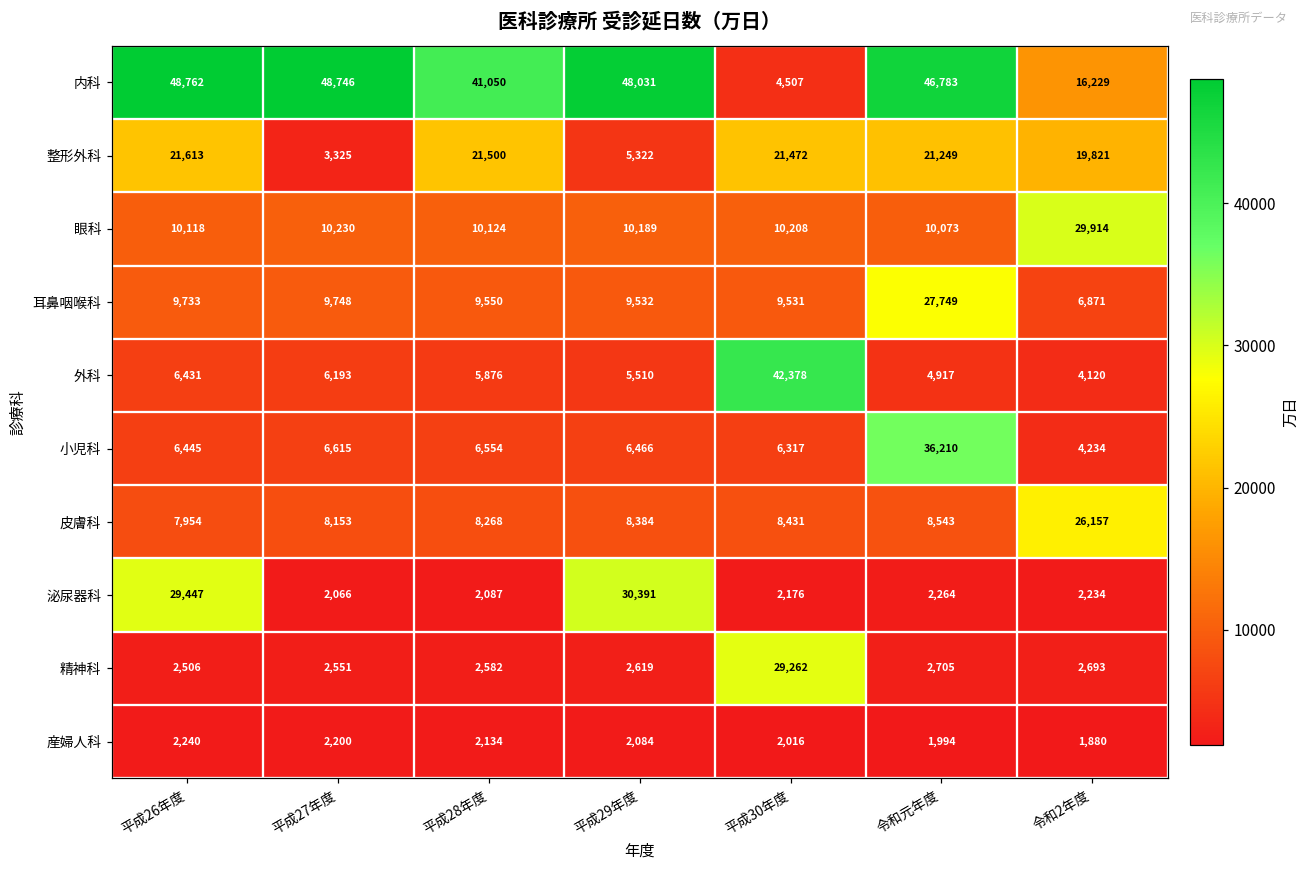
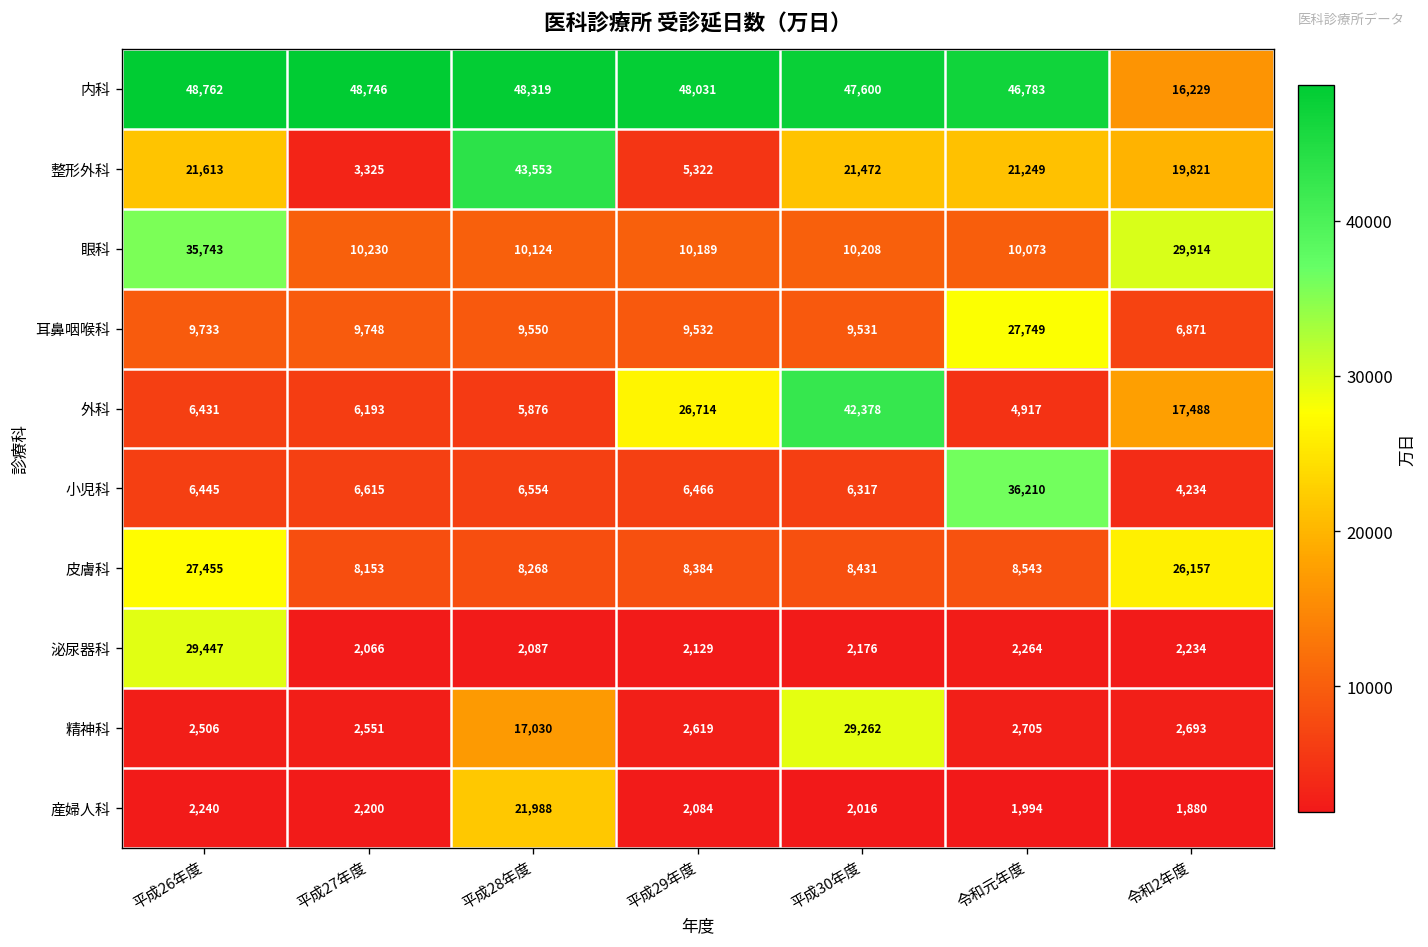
内科, 平成28年度: 41,050 -> 48,319
内科, 平成30年度: 4,507 -> 47,600
整形外科, 平成28年度: 21,500 -> 43,553
眼科, 平成26年度: 10,118 -> 35,743
外科, 平成29年度: 5,510 -> 26,714
外科, 令和2年度: 4,120 -> 17,488
皮膚科, 平成26年度: 7,954 -> 27,455
泌尿器科, 平成29年度: 30,391 -> 2,129
精神科, 平成28年度: 2,582 -> 17,030
産婦人科, 平成28年度: 2,134 -> 21,988
